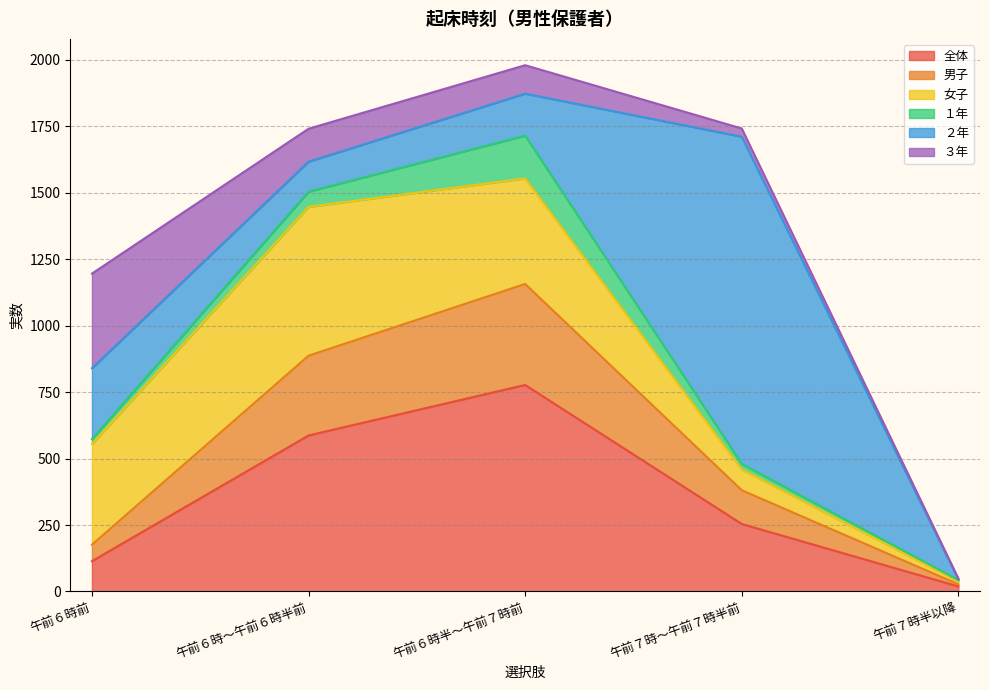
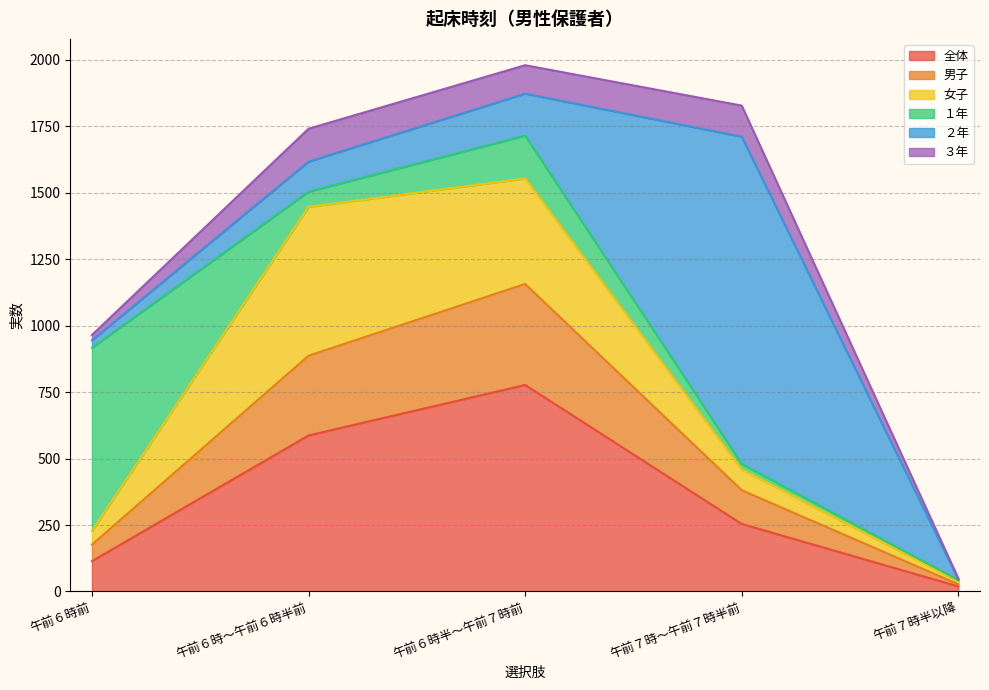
女子, 午前６時前: 380 -> 50
１年, 午前６時前: 20 -> 690
２年, 午前６時前: 270 -> 30
３年, 午前６時前: 360 -> 20
３年, 午前７時～午前７時半前: 30 -> 120
